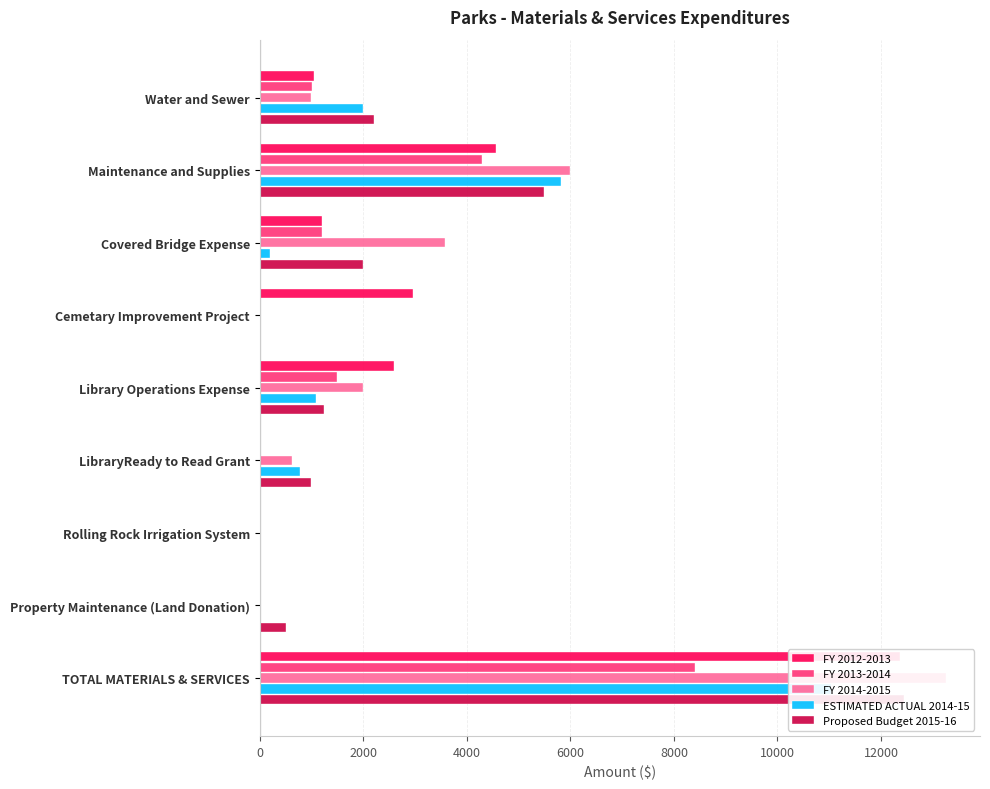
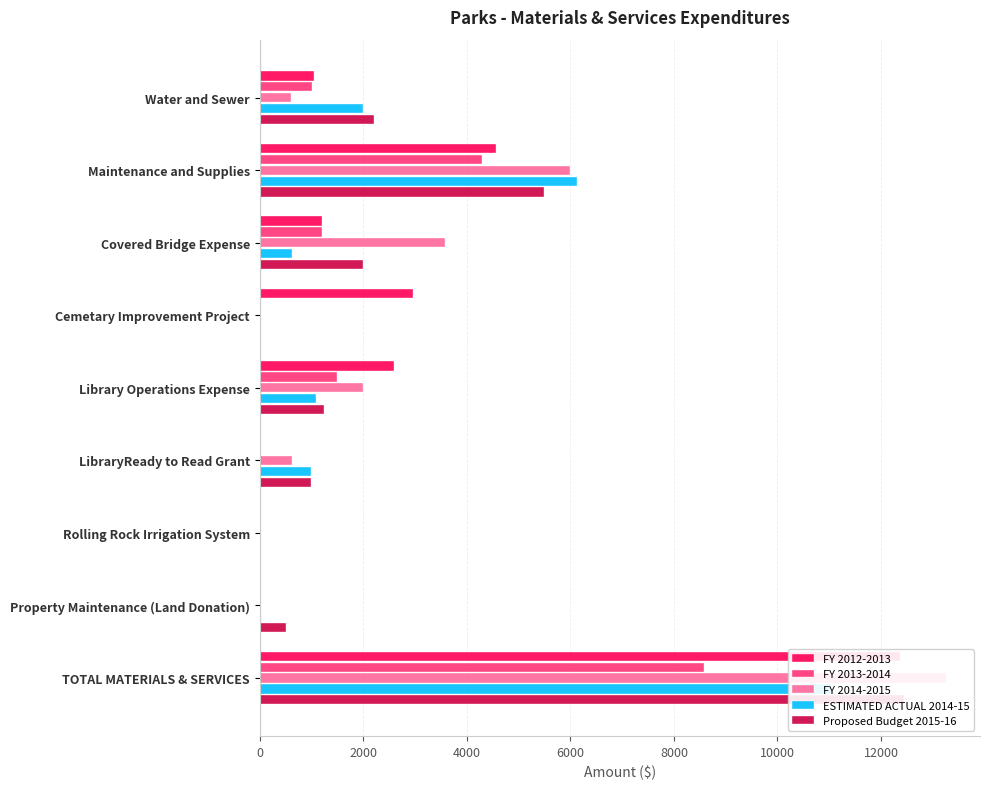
FY 2014-2015, Water and Sewer: 1000 -> 600
ESTIMATED ACTUAL 2014-15, Maintenance and Supplies: 5800 -> 6100
ESTIMATED ACTUAL 2014-15, Covered Bridge Expense: 200 -> 600
ESTIMATED ACTUAL 2014-15, LibraryReady to Read Grant: 800 -> 1000
FY 2013-2014, TOTAL MATERIALS & SERVICES: 8400 -> 8600
